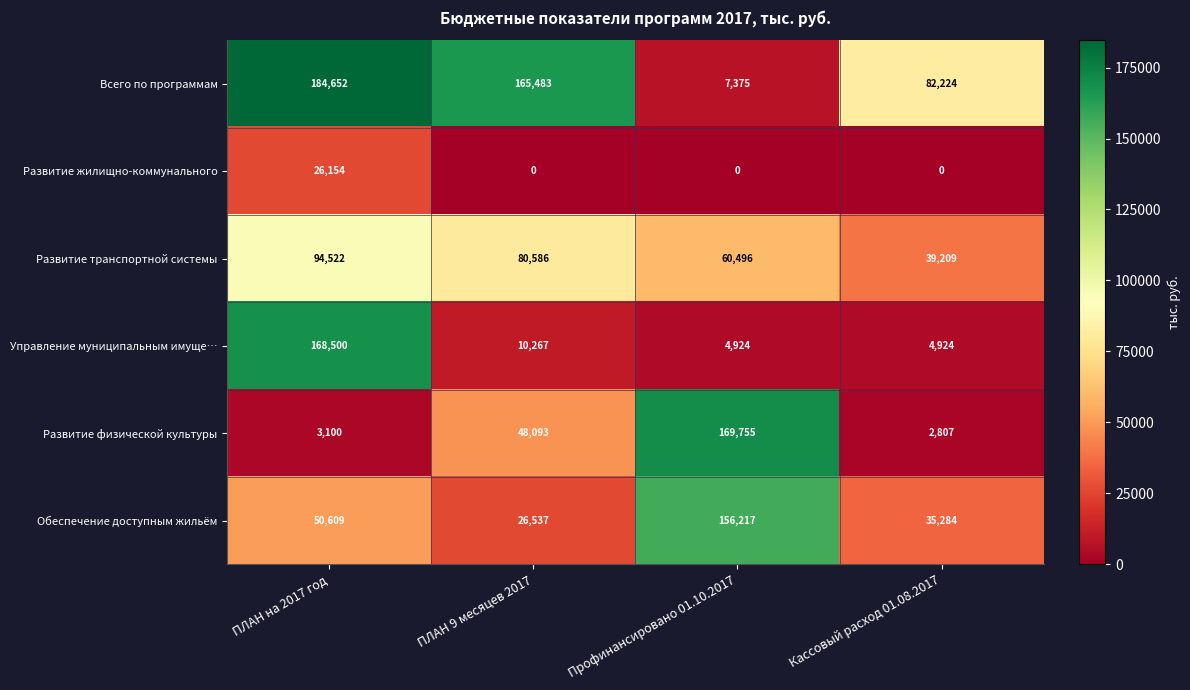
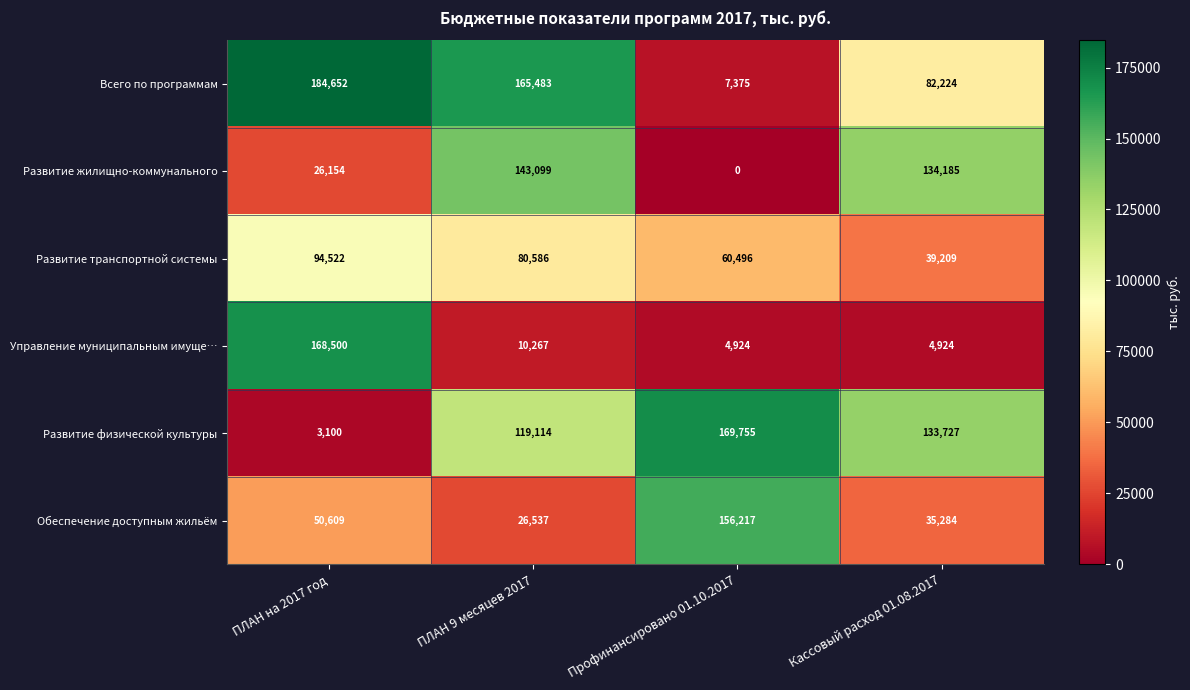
Развитие жилищно-коммунального, ПЛАН 9 месяцев 2017: 0 -> 143,099
Развитие жилищно-коммунального, Кассовый расход 01.08.2017: 0 -> 134,185
Развитие физической культуры, ПЛАН 9 месяцев 2017: 48,093 -> 119,114
Развитие физической культуры, Кассовый расход 01.08.2017: 2,807 -> 133,727
